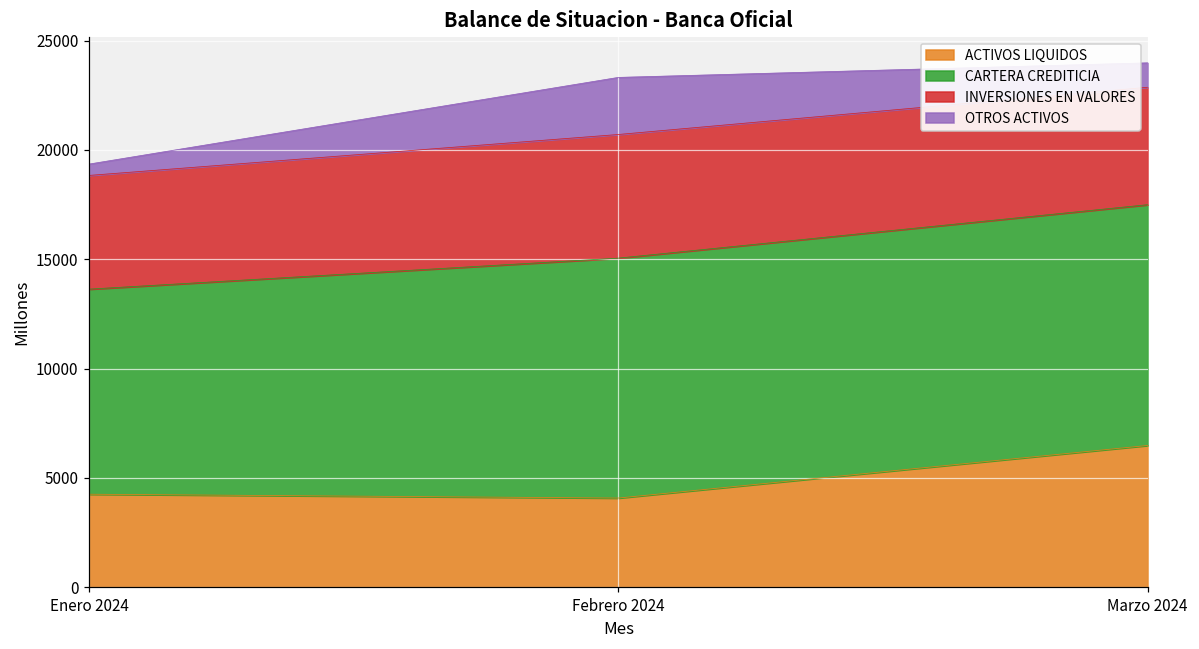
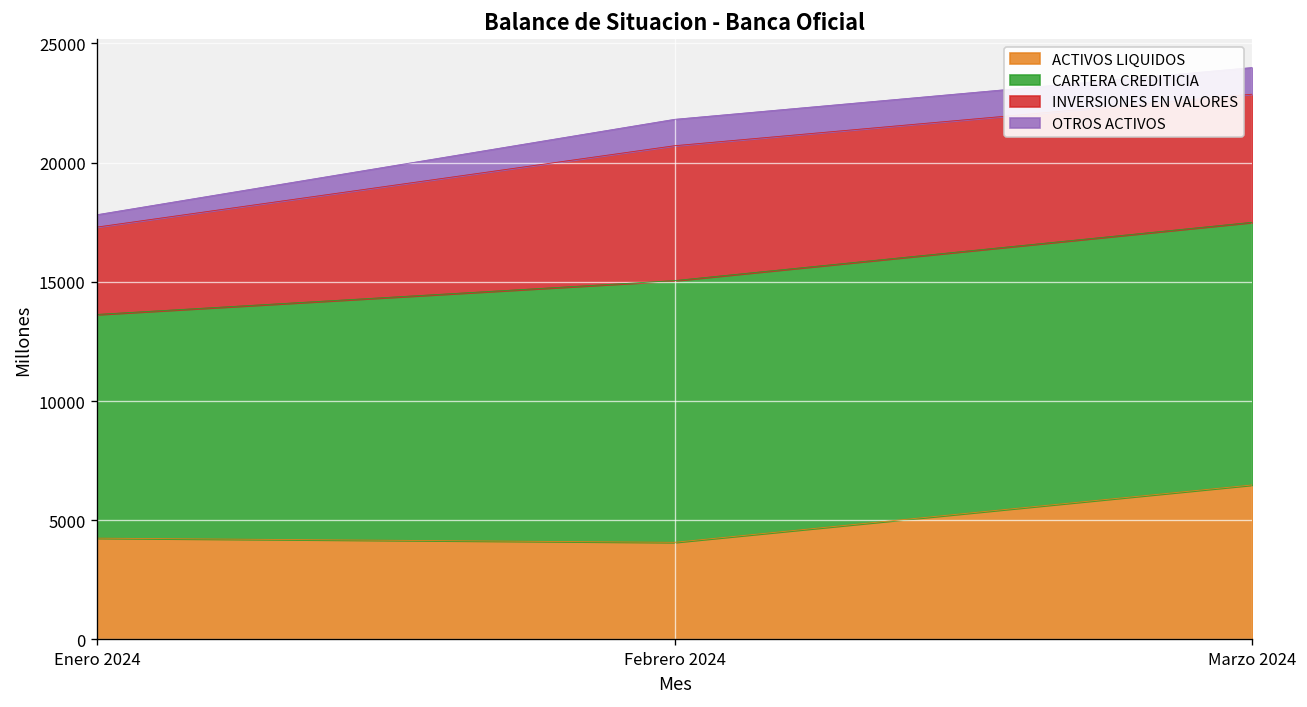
INVERSIONES EN VALORES, Enero 2024: 5200 -> 3700
OTROS ACTIVOS, Febrero 2024: 2600 -> 1100
